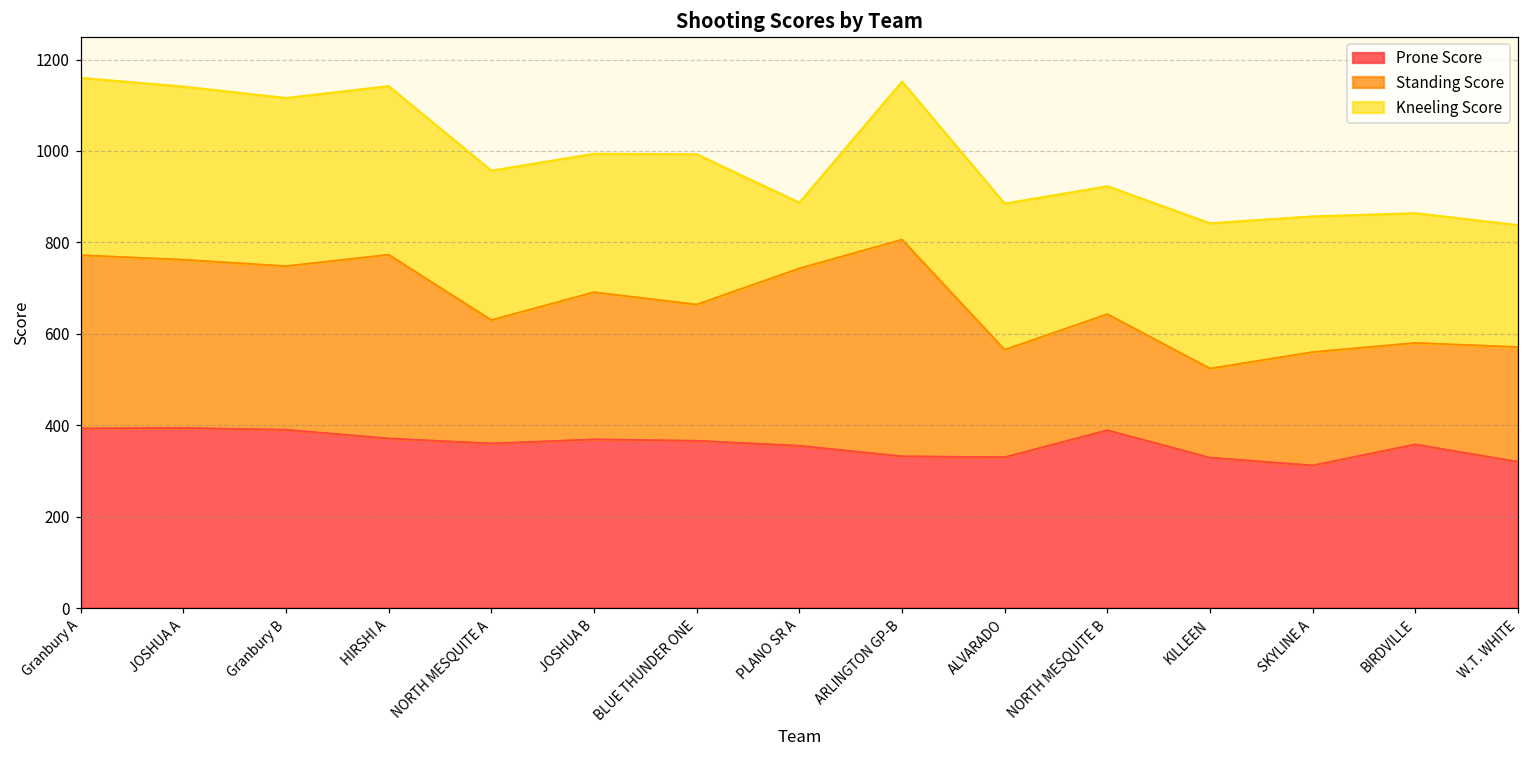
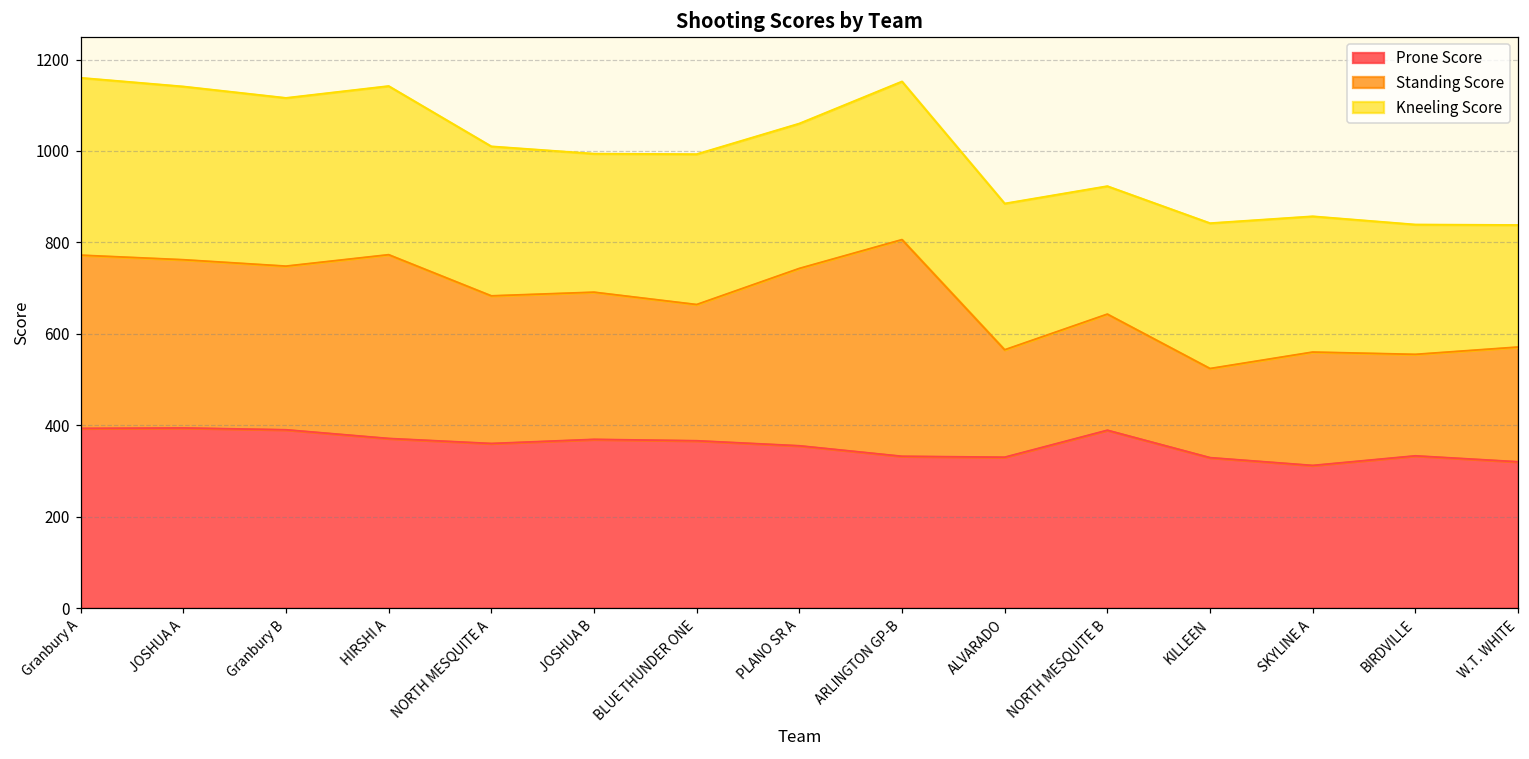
Standing Score, NORTH MESQUITE A: 270 -> 320
Kneeling Score, PLANO SR A: 140 -> 320
Prone Score, BIRDVILLE: 360 -> 330
